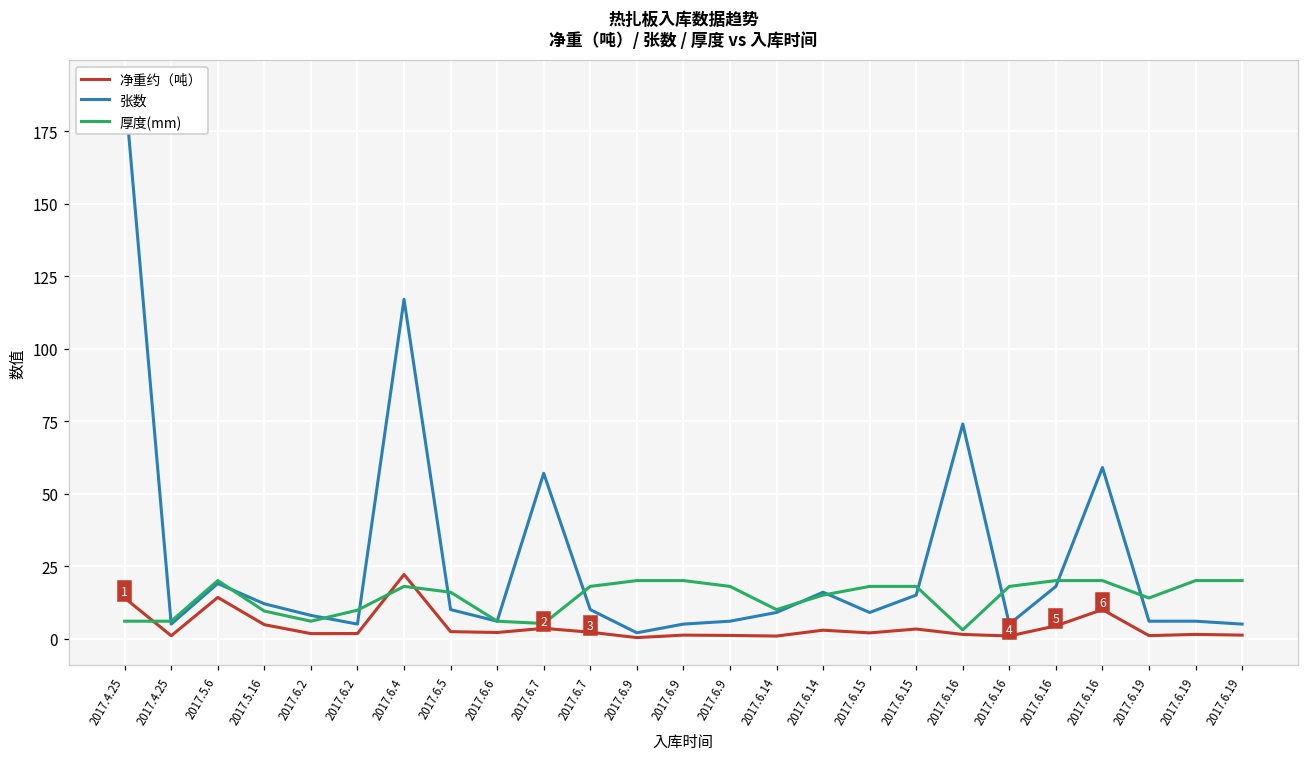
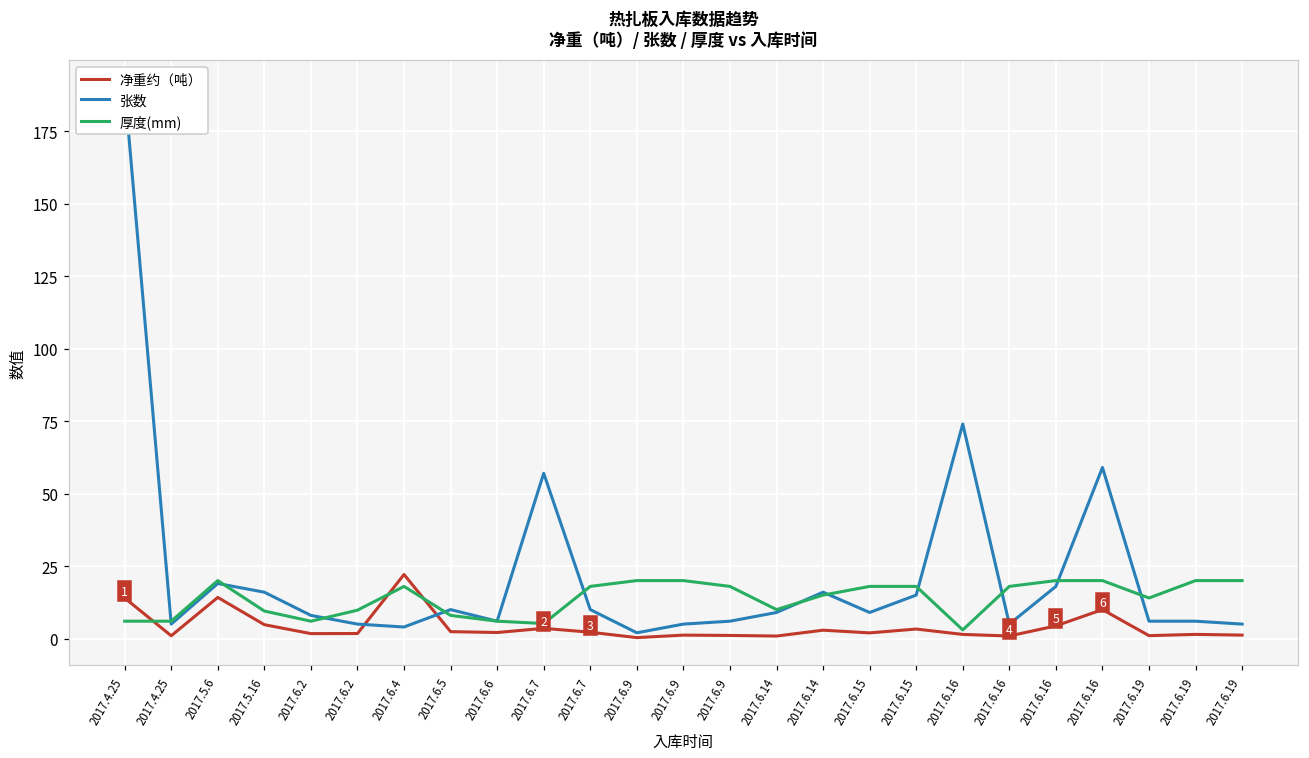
张数, 2017.5.16: 12 -> 16
张数, 2017.6.4: 117 -> 4
厚度(mm), 2017.6.5: 16 -> 8
